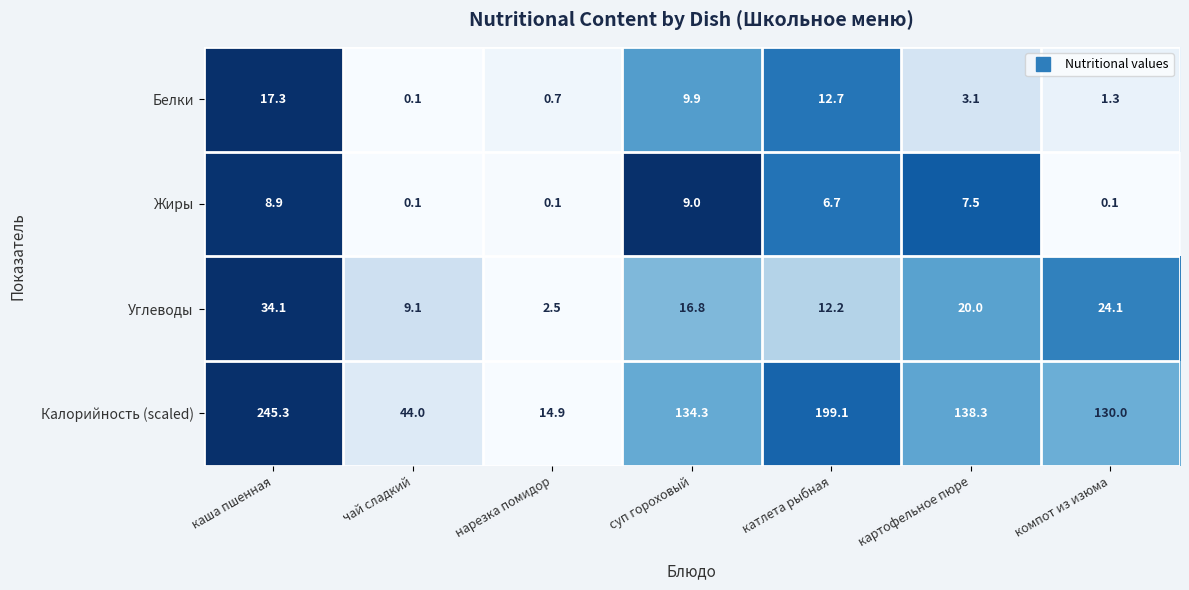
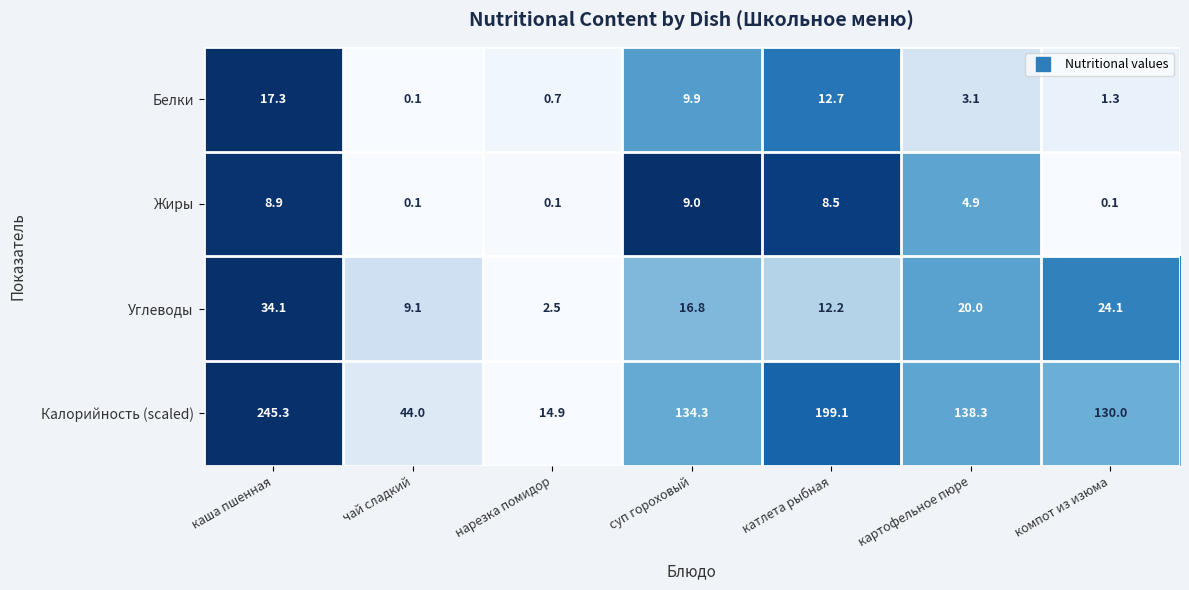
Жиры, катлета рыбная: 6.7 -> 8.5
Жиры, картофельное пюре: 7.5 -> 4.9
